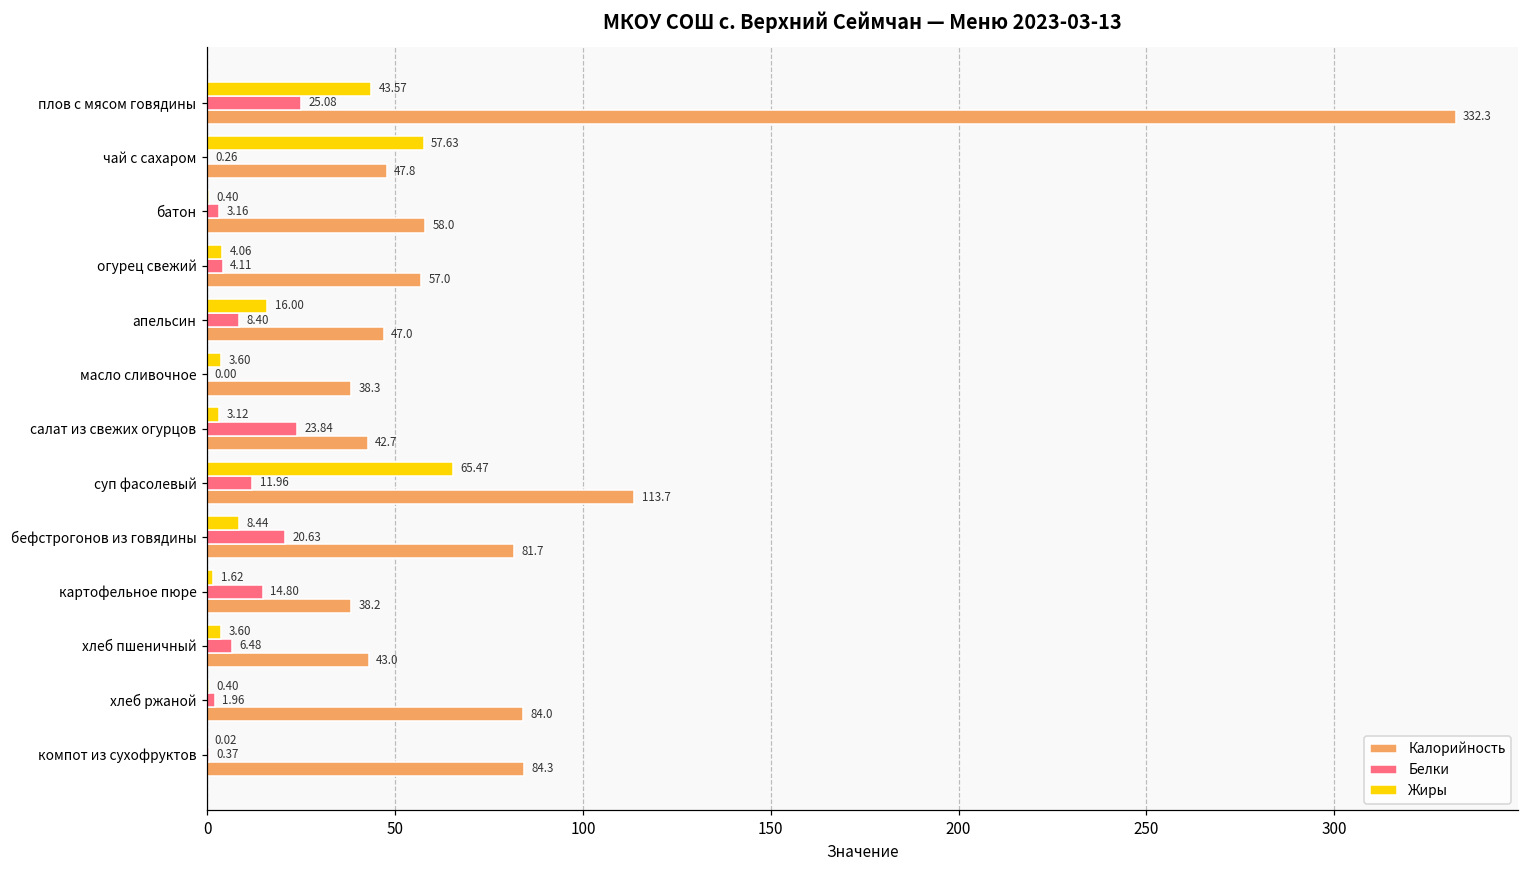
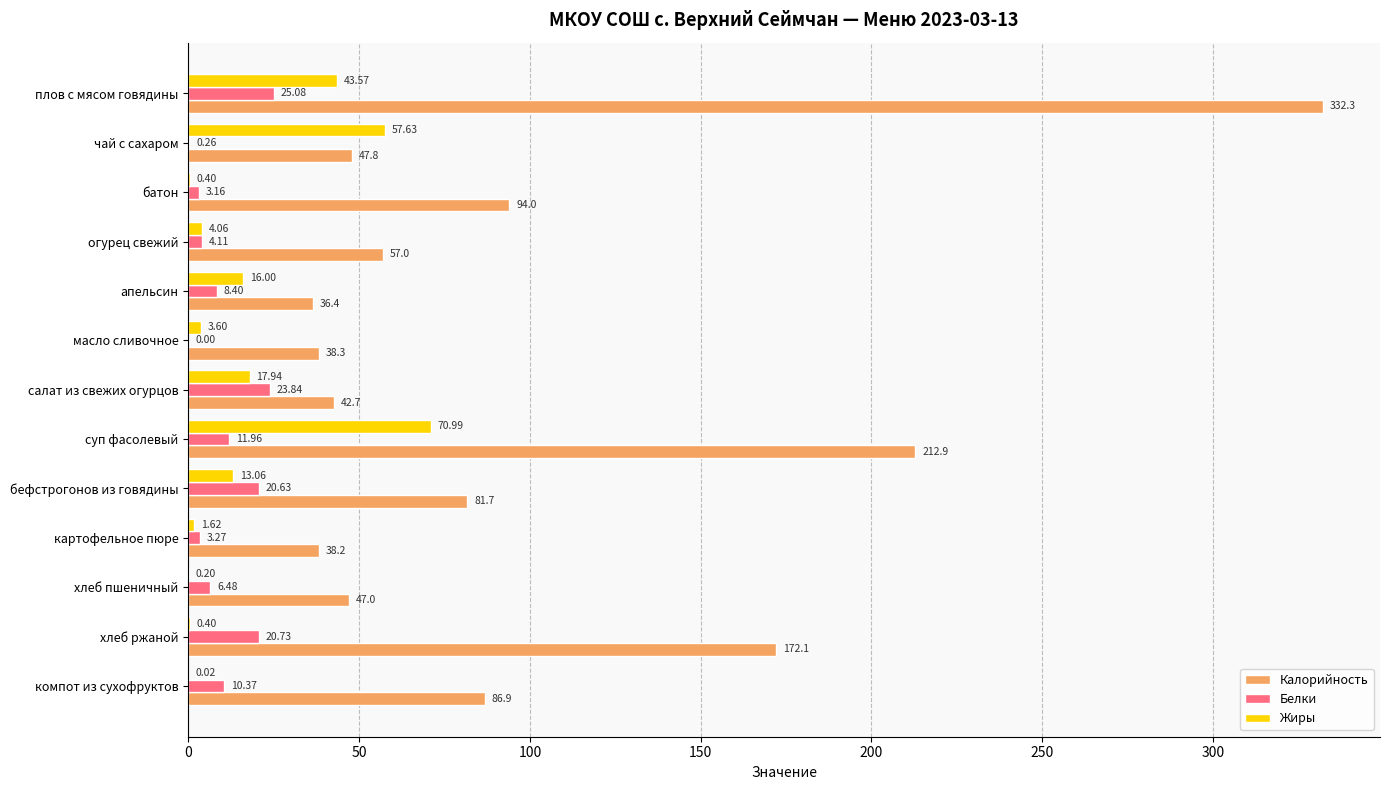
Калорийность, батон: 58.0 -> 94.0
Калорийность, апельсин: 47.0 -> 36.4
Жиры, салат из свежих огурцов: 3.12 -> 17.94
Жиры, суп фасолевый: 65.47 -> 70.99
Калорийность, суп фасолевый: 113.7 -> 212.9
Жиры, бефстрогонов из говядины: 8.44 -> 13.06
Белки, картофельное пюре: 14.80 -> 3.27
Жиры, хлеб пшеничный: 3.60 -> 0.20
Калорийность, хлеб пшеничный: 43.0 -> 47.0
Белки, хлеб ржаной: 1.96 -> 20.73
Калорийность, хлеб ржаной: 84.0 -> 172.1
Белки, компот из сухофруктов: 0.37 -> 10.37
Калорийность, компот из сухофруктов: 84.3 -> 86.9
